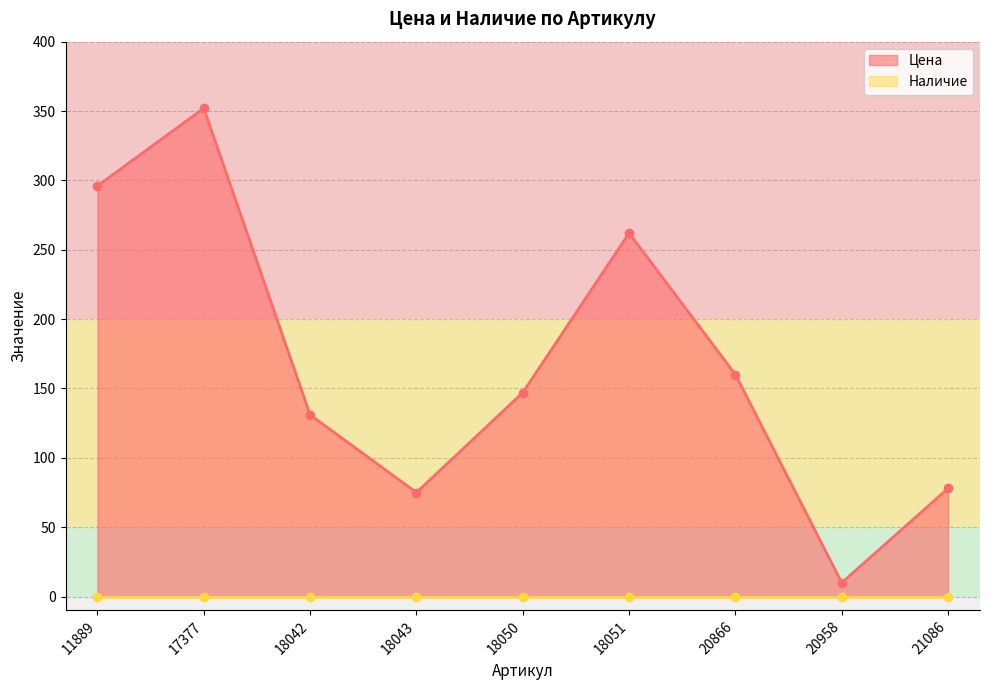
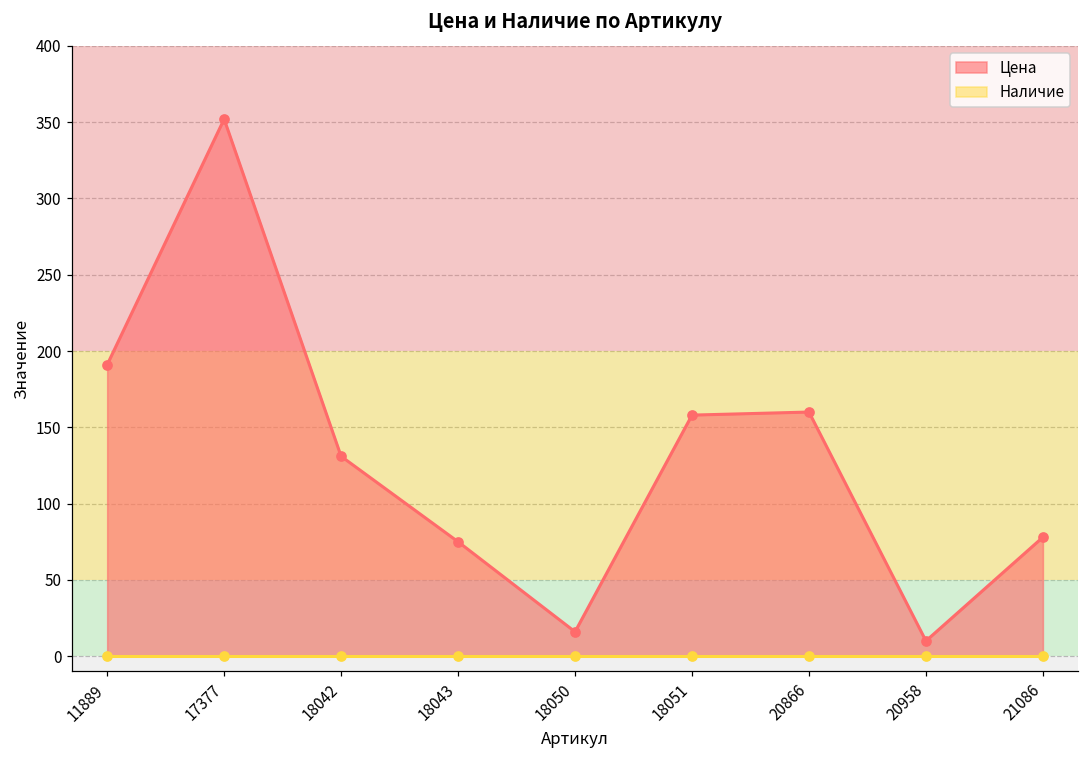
Цена, 11889: 296 -> 191
Цена, 18050: 147 -> 16
Цена, 18051: 262 -> 158
